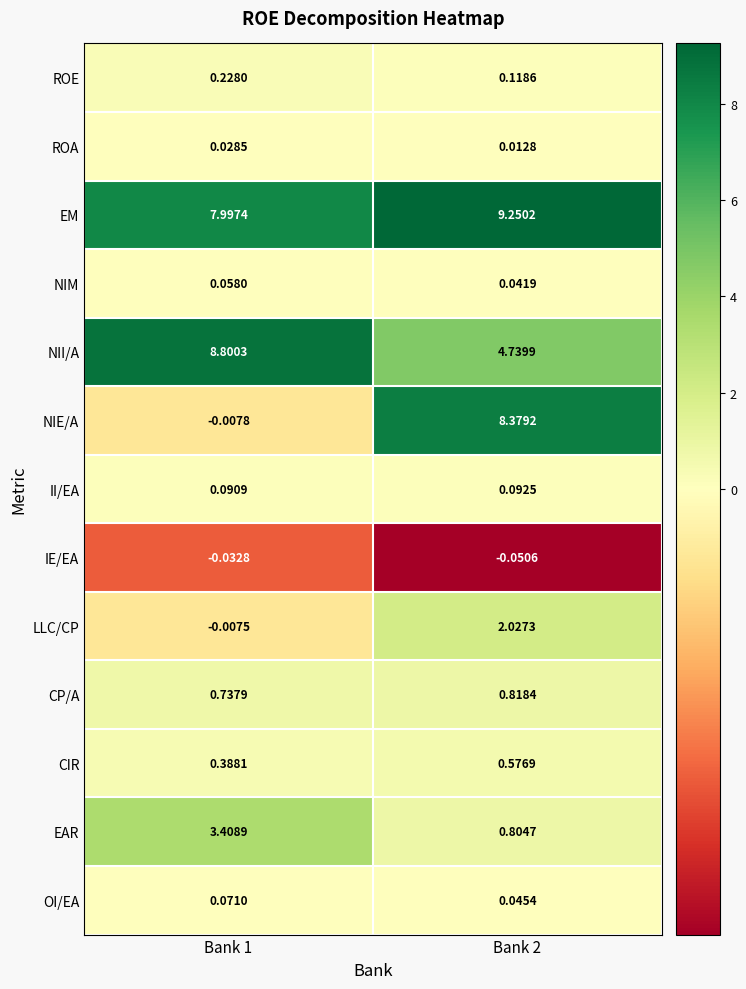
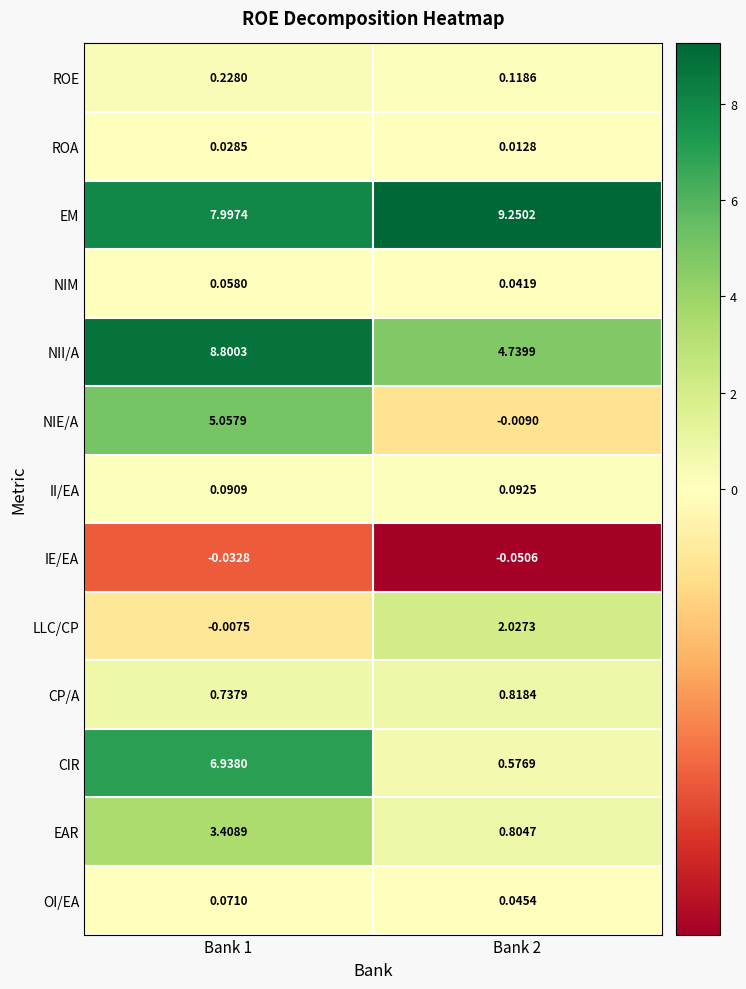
NIE/A, Bank 1: -0.0078 -> 5.0579
NIE/A, Bank 2: 8.3792 -> -0.0090
CIR, Bank 1: 0.3881 -> 6.9380
